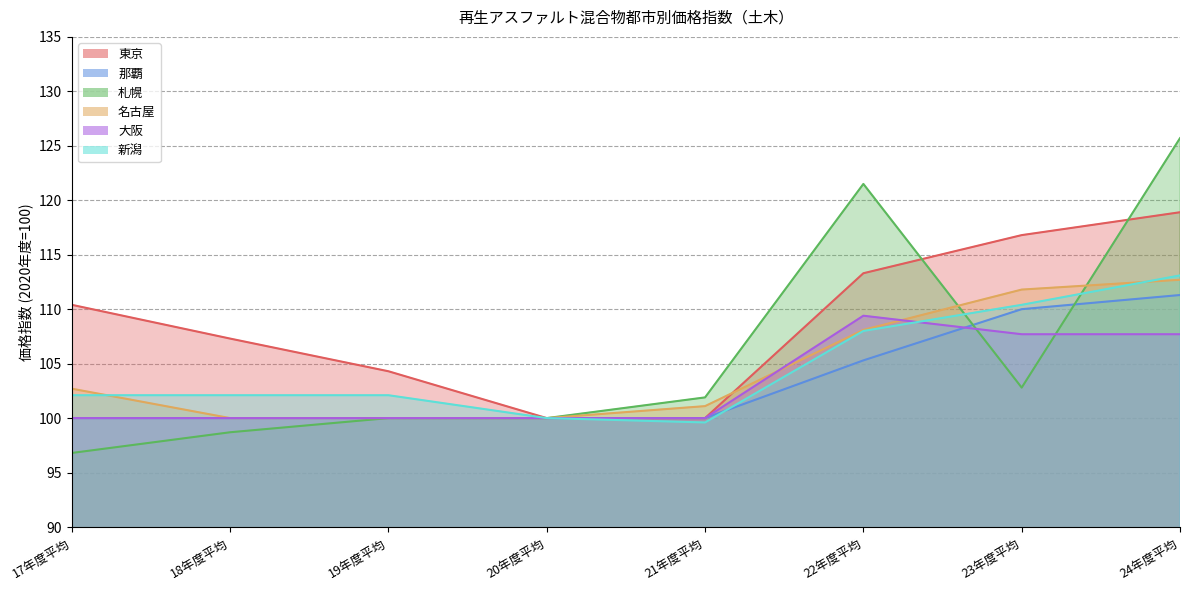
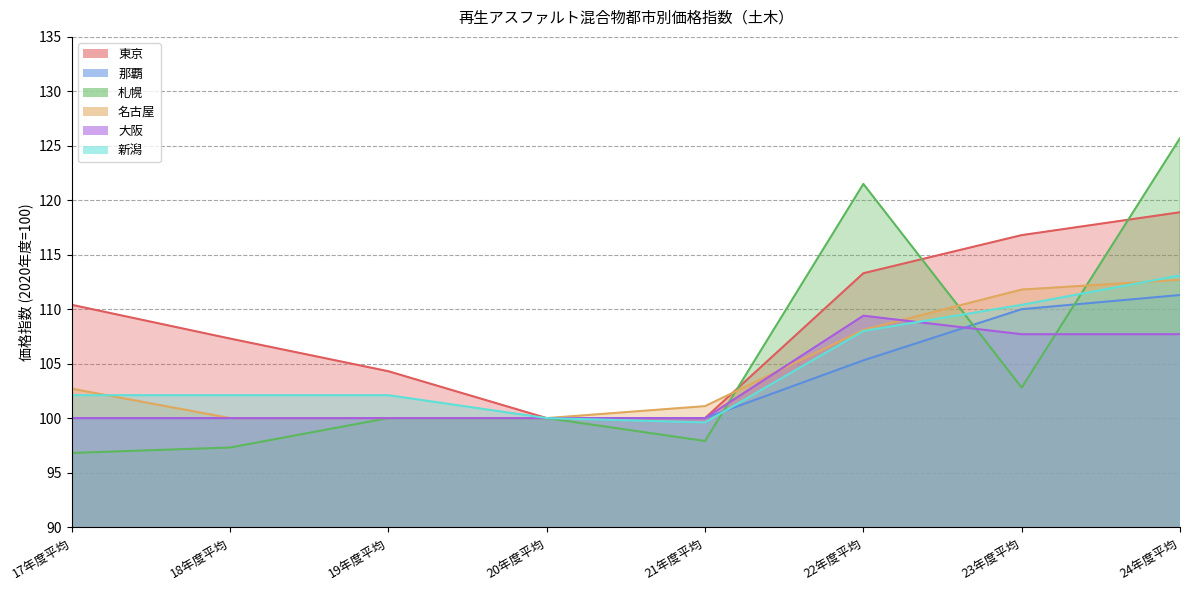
札幌, 18年度平均: 98.7 -> 97.3
札幌, 21年度平均: 101.9 -> 97.9
